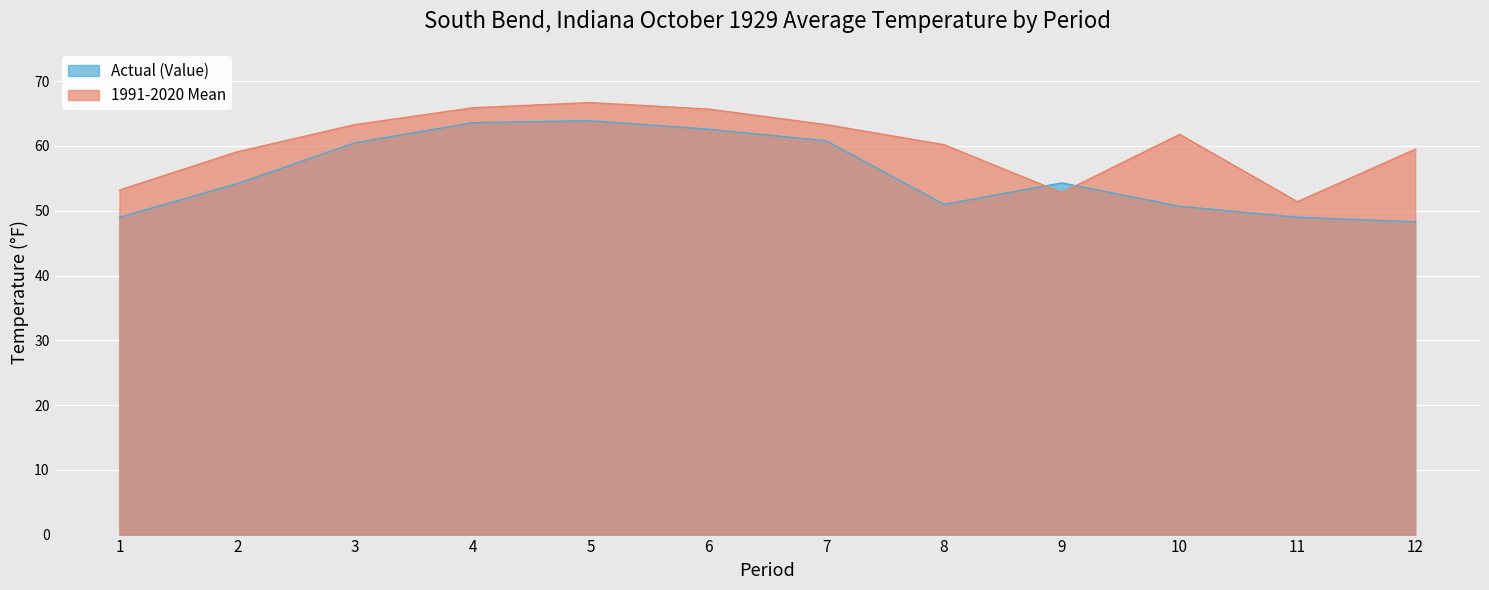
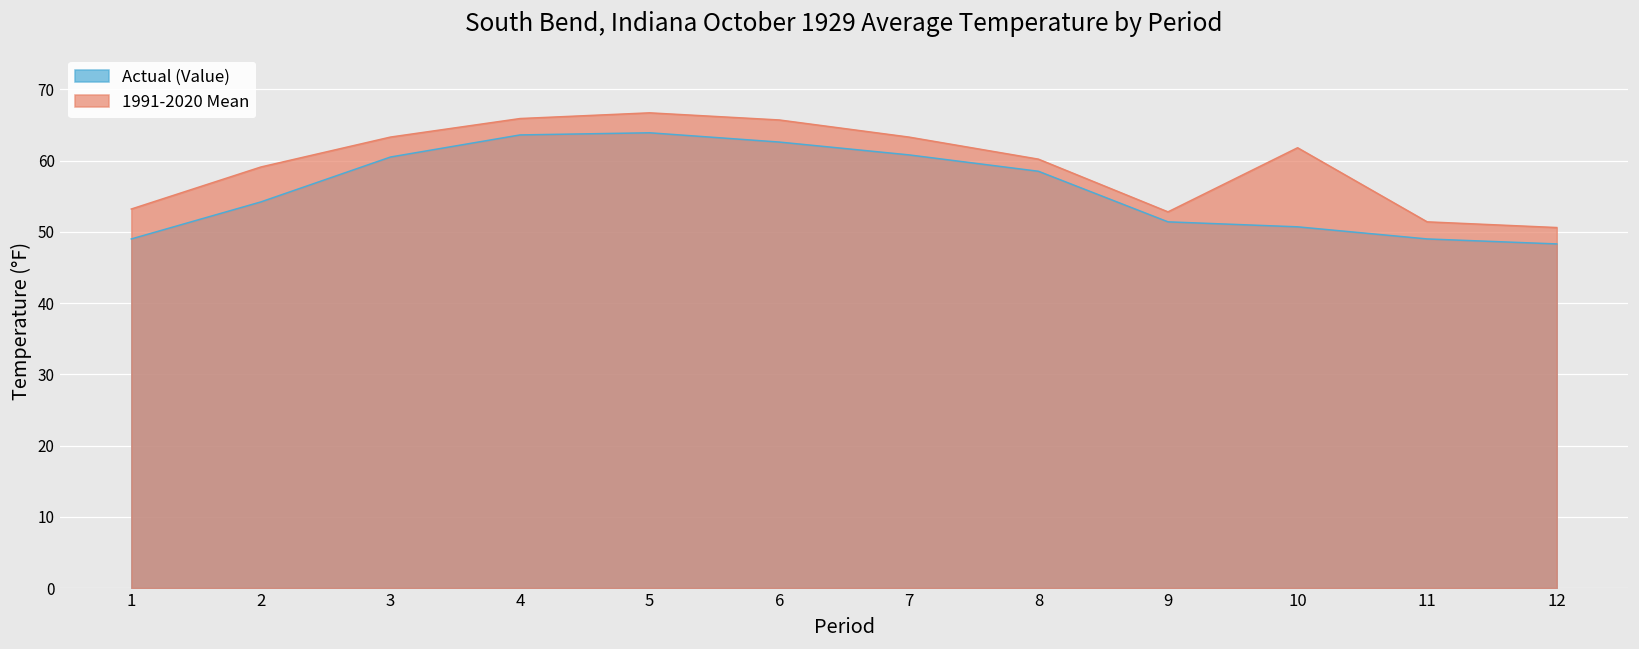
Actual (Value), 8: 51 -> 59
Actual (Value), 9: 54 -> 51
1991-2020 Mean, 12: 60 -> 51
